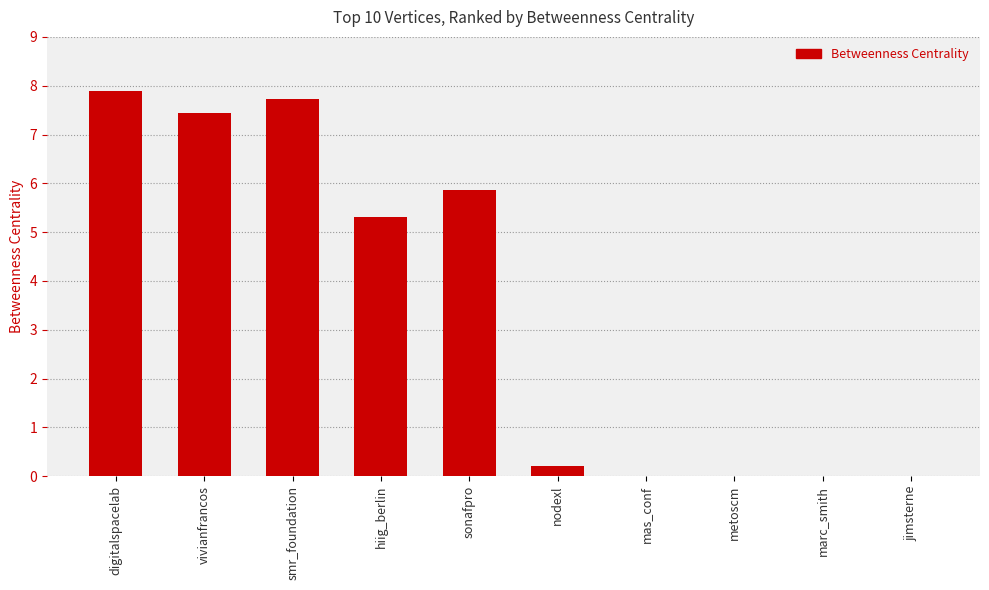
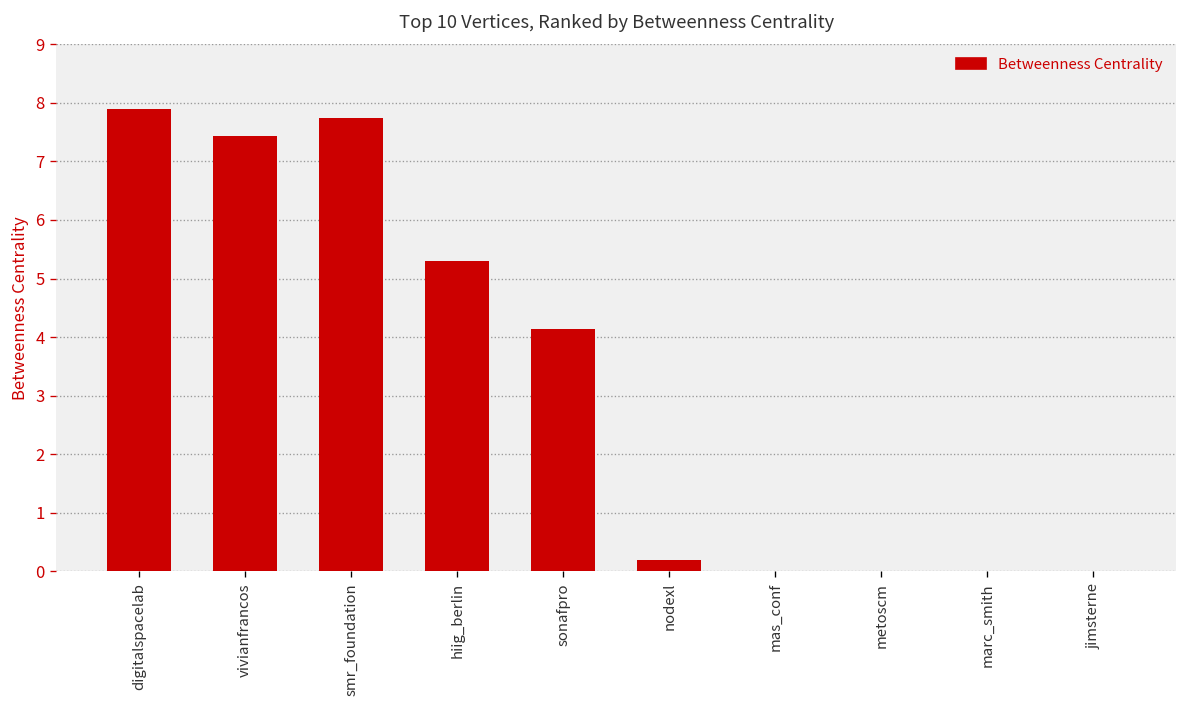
sonafpro: 5.9 -> 4.1
